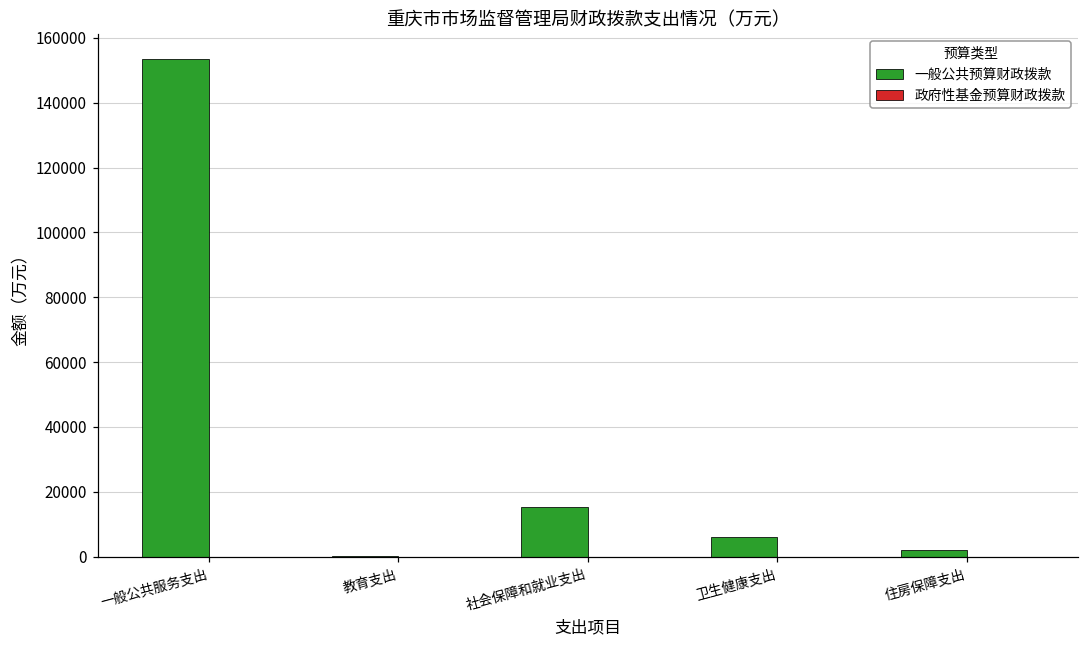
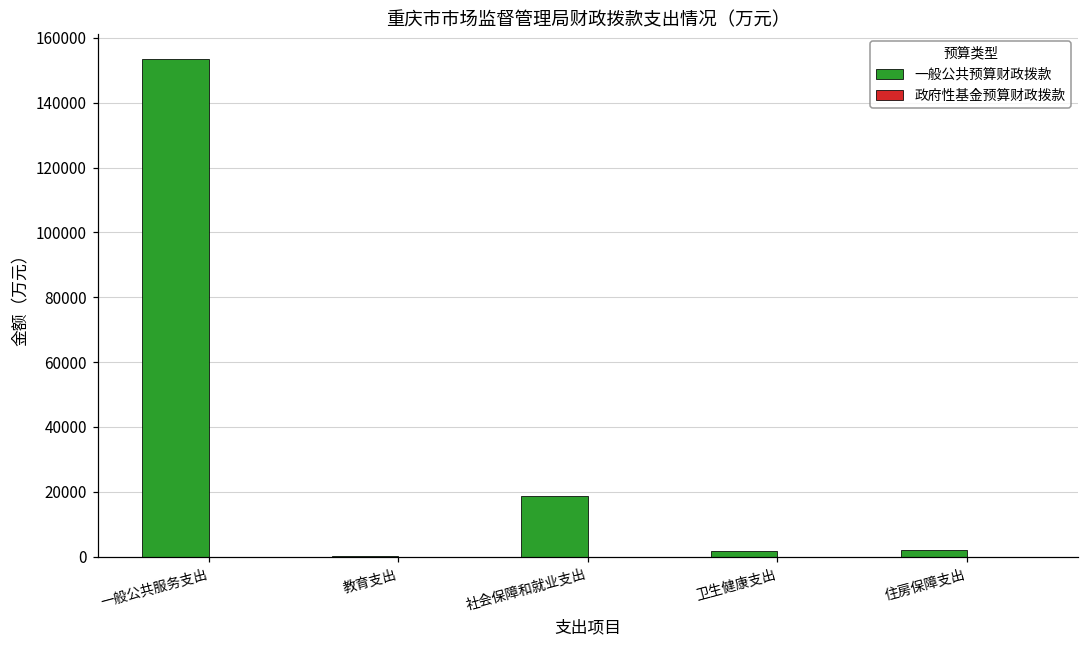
一般公共预算财政拨款, 社会保障和就业支出: 15000 -> 19000
一般公共预算财政拨款, 卫生健康支出: 6000 -> 2000
